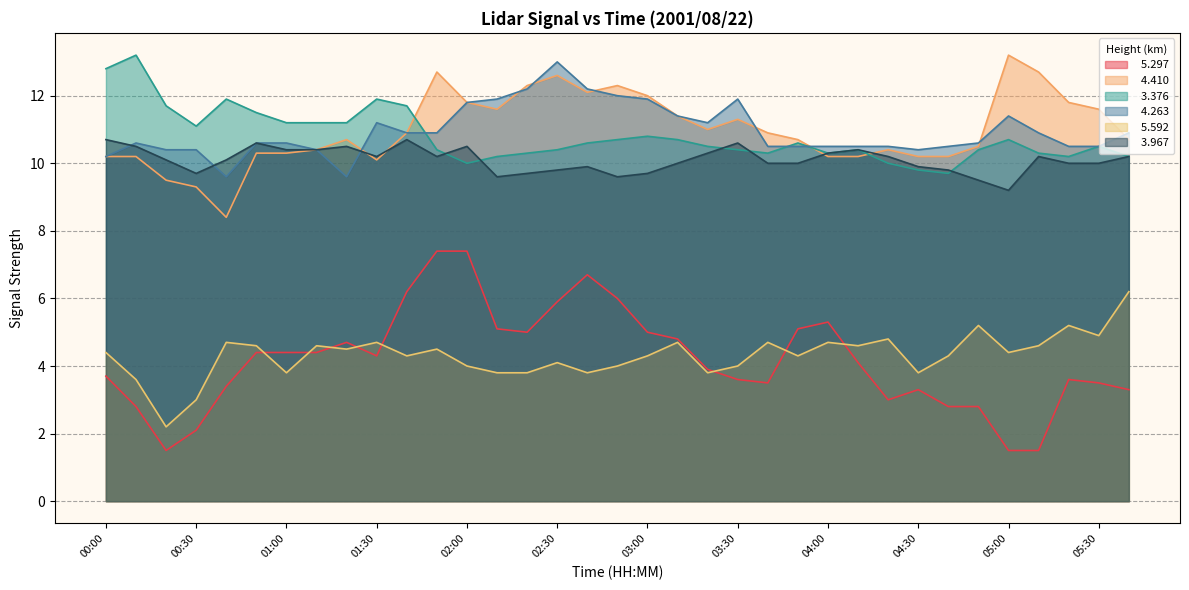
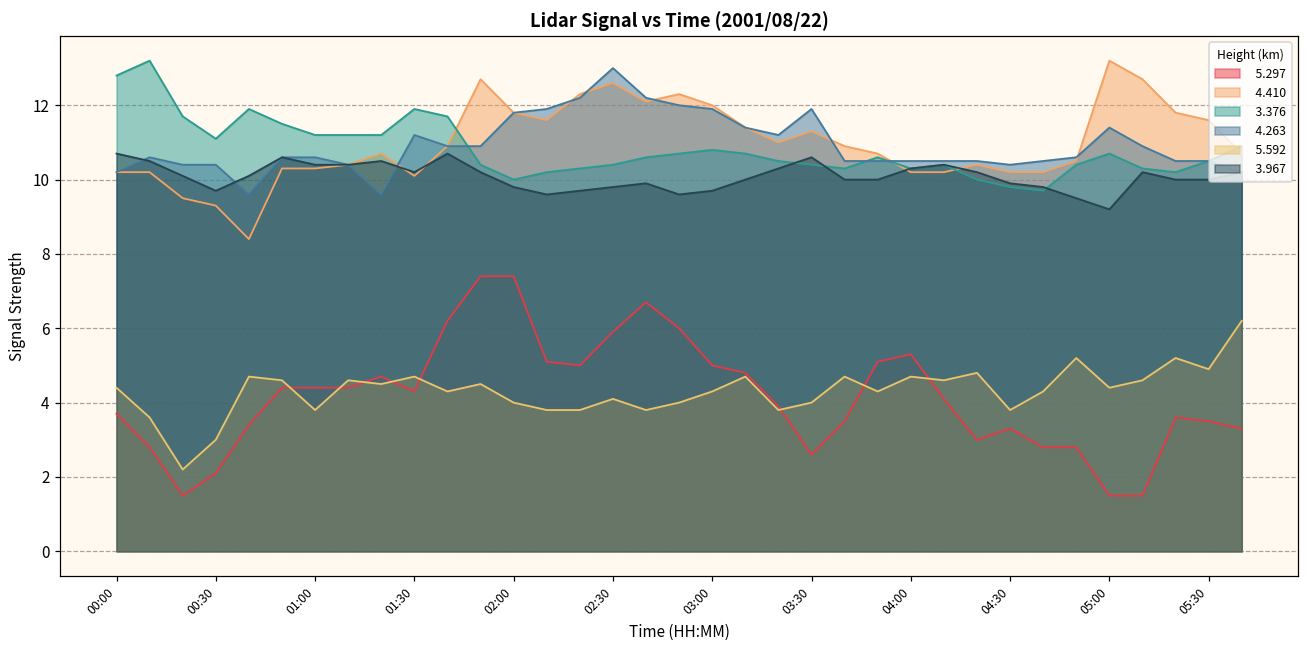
3.967, 02:00: 10.5 -> 9.8
5.297, 03:30: 3.6 -> 2.6
